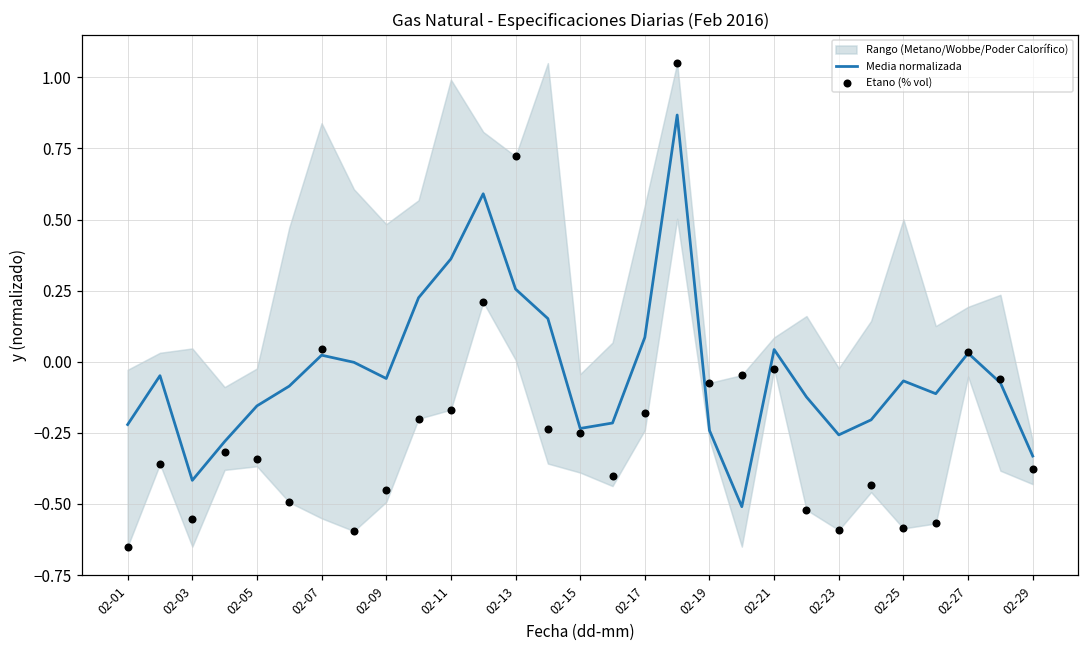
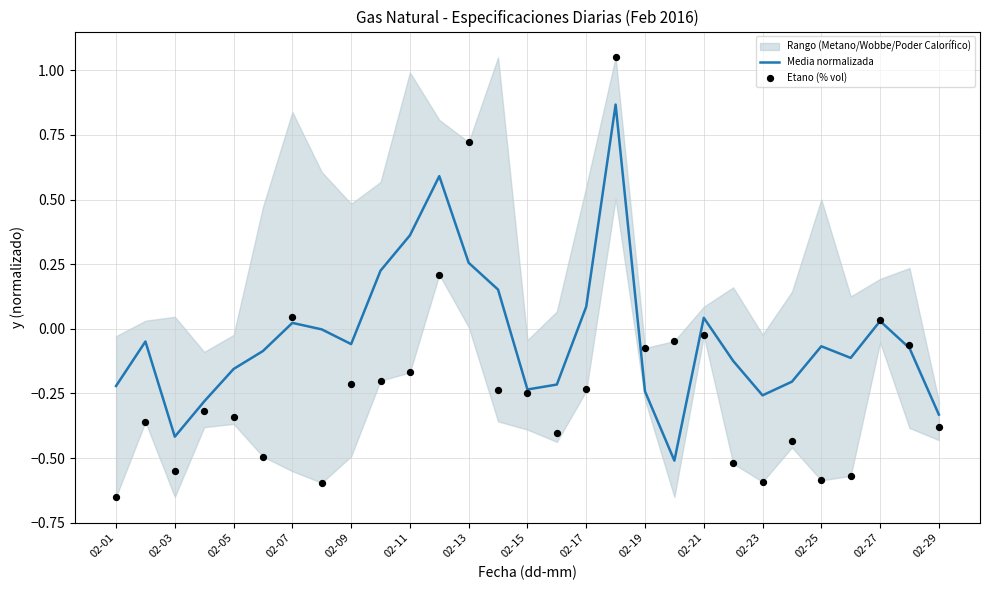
Etano (% vol), 02-09: -0.45 -> -0.21
Etano (% vol), 02-17: -0.18 -> -0.23
